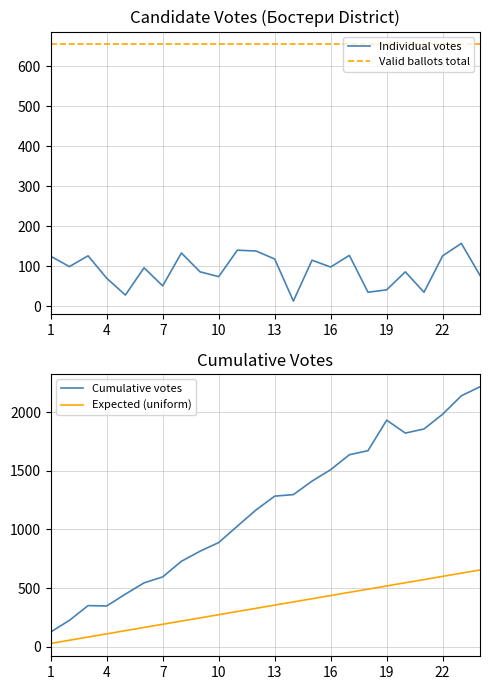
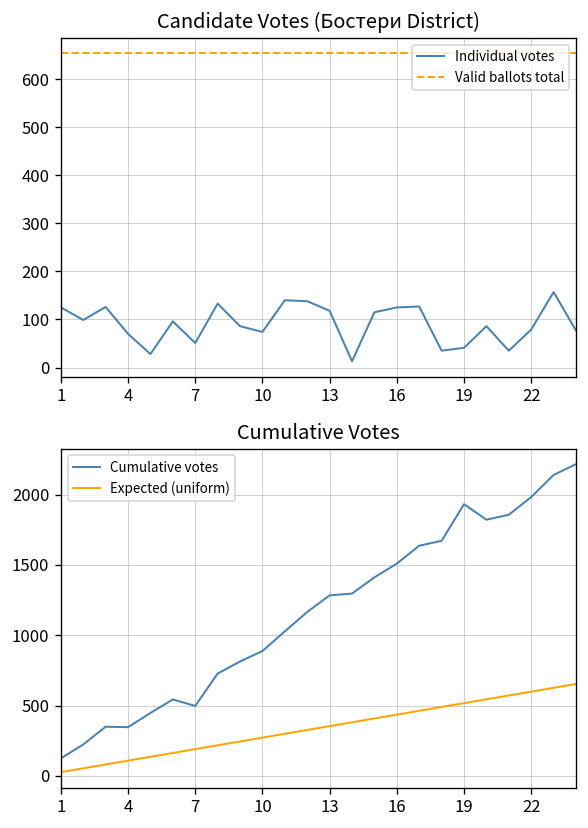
Candidate Votes (Бостери District), Individual votes, 16: 100 -> 130
Candidate Votes (Бостери District), Individual votes, 22: 130 -> 80
Cumulative Votes, Cumulative votes, 7: 600 -> 500
